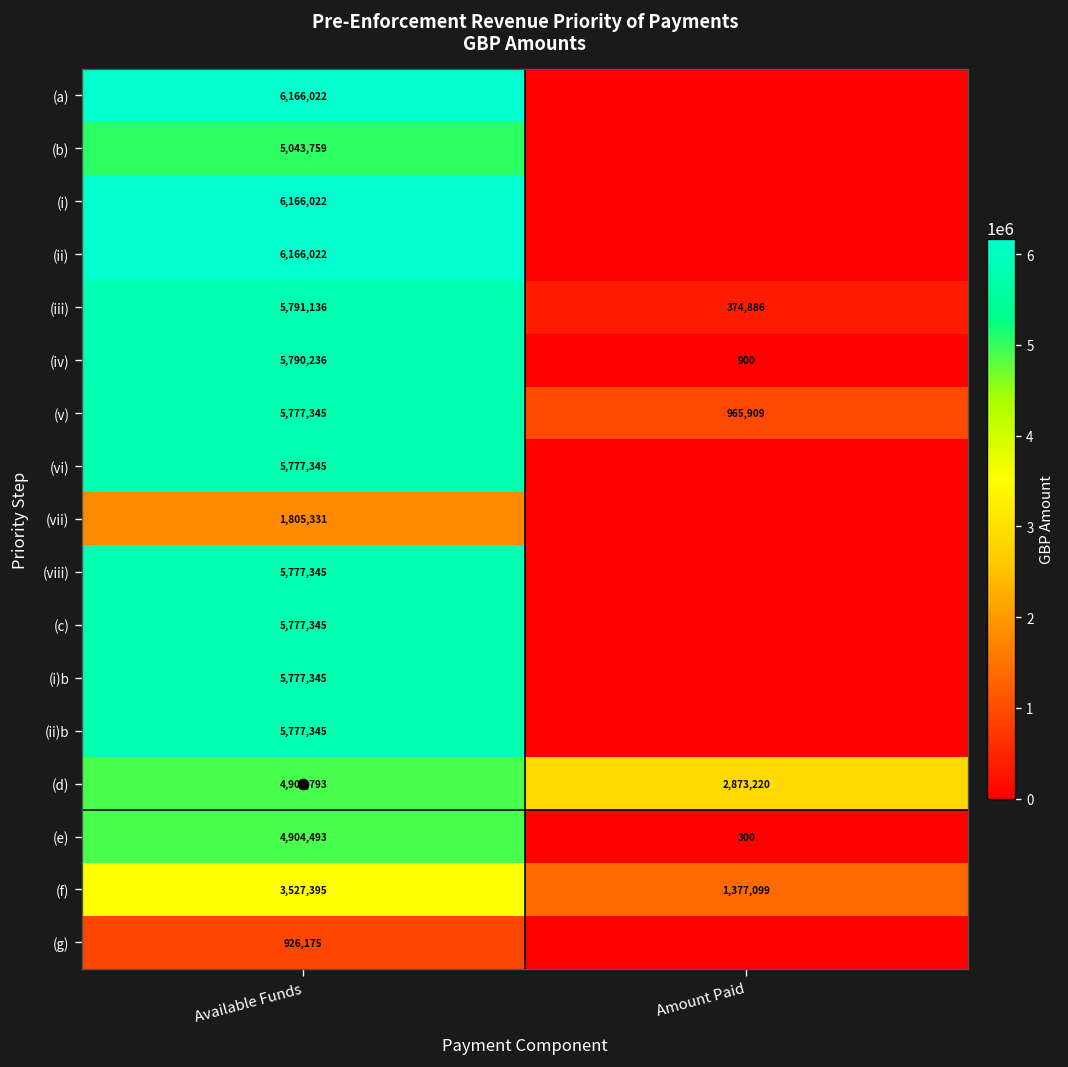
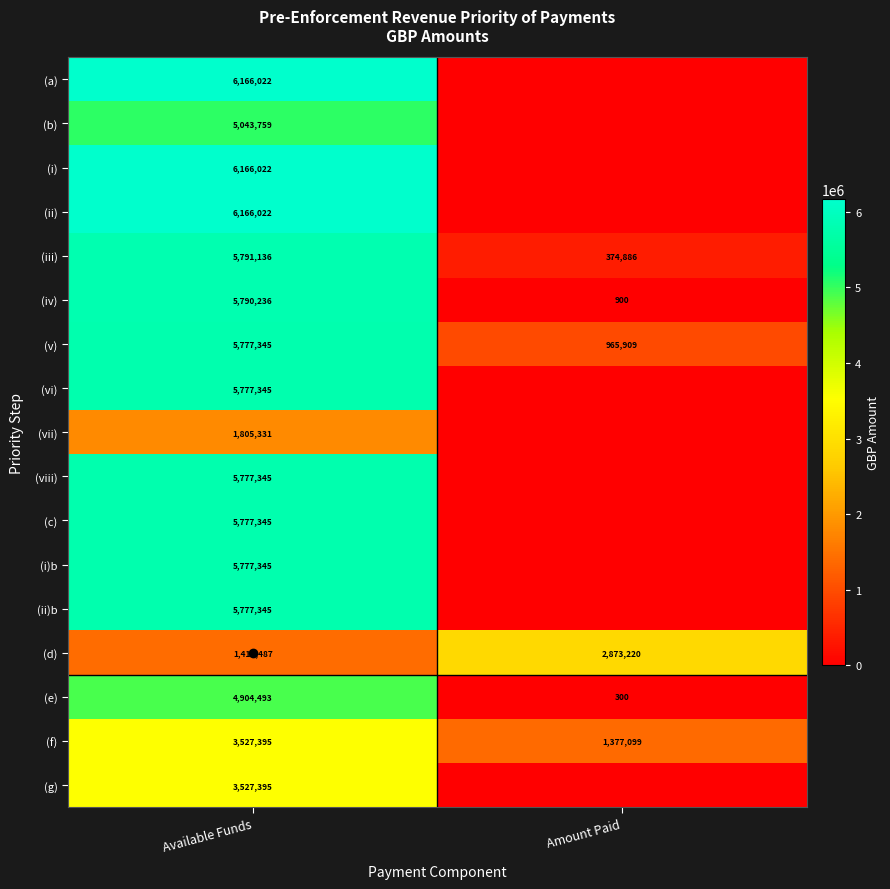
(d), Available Funds: 4,904,793 -> 1,413,487
(g), Available Funds: 926,175 -> 3,527,395
